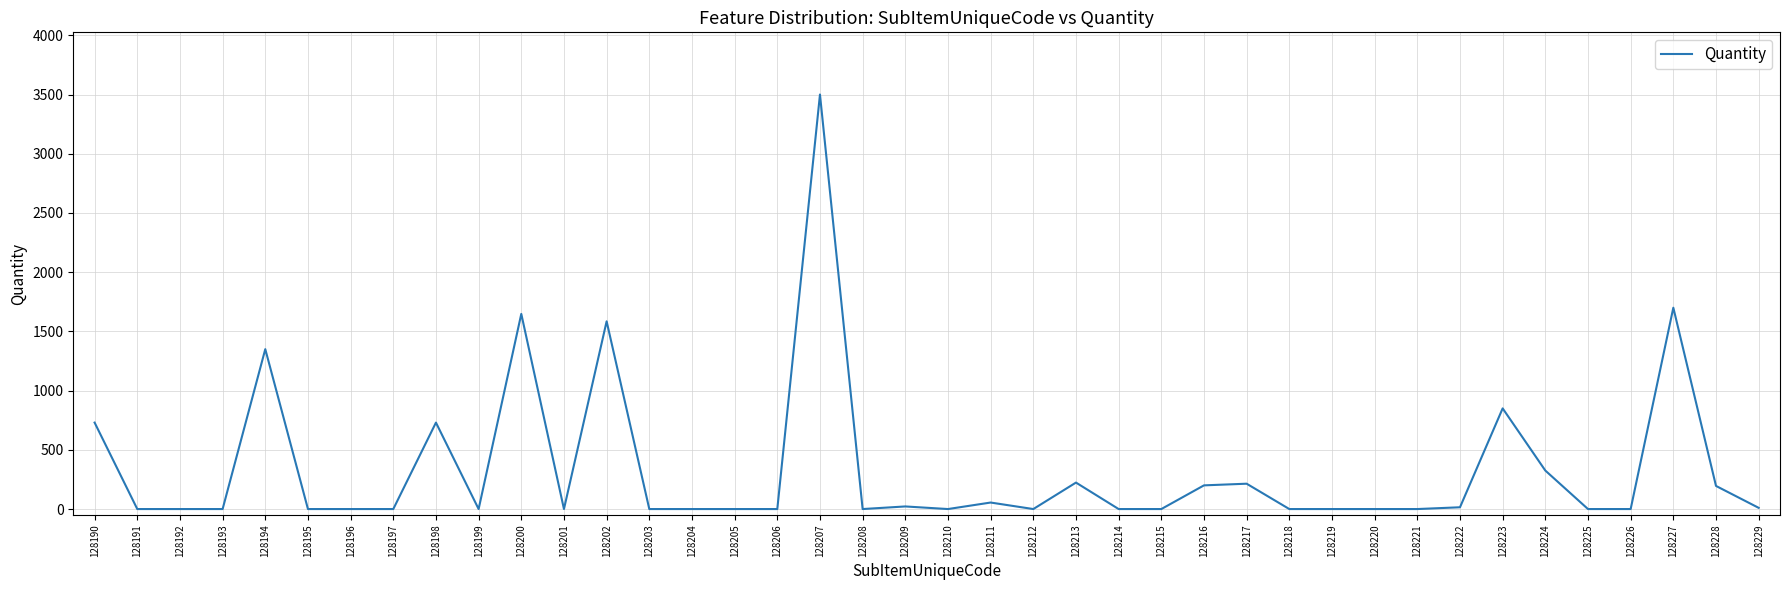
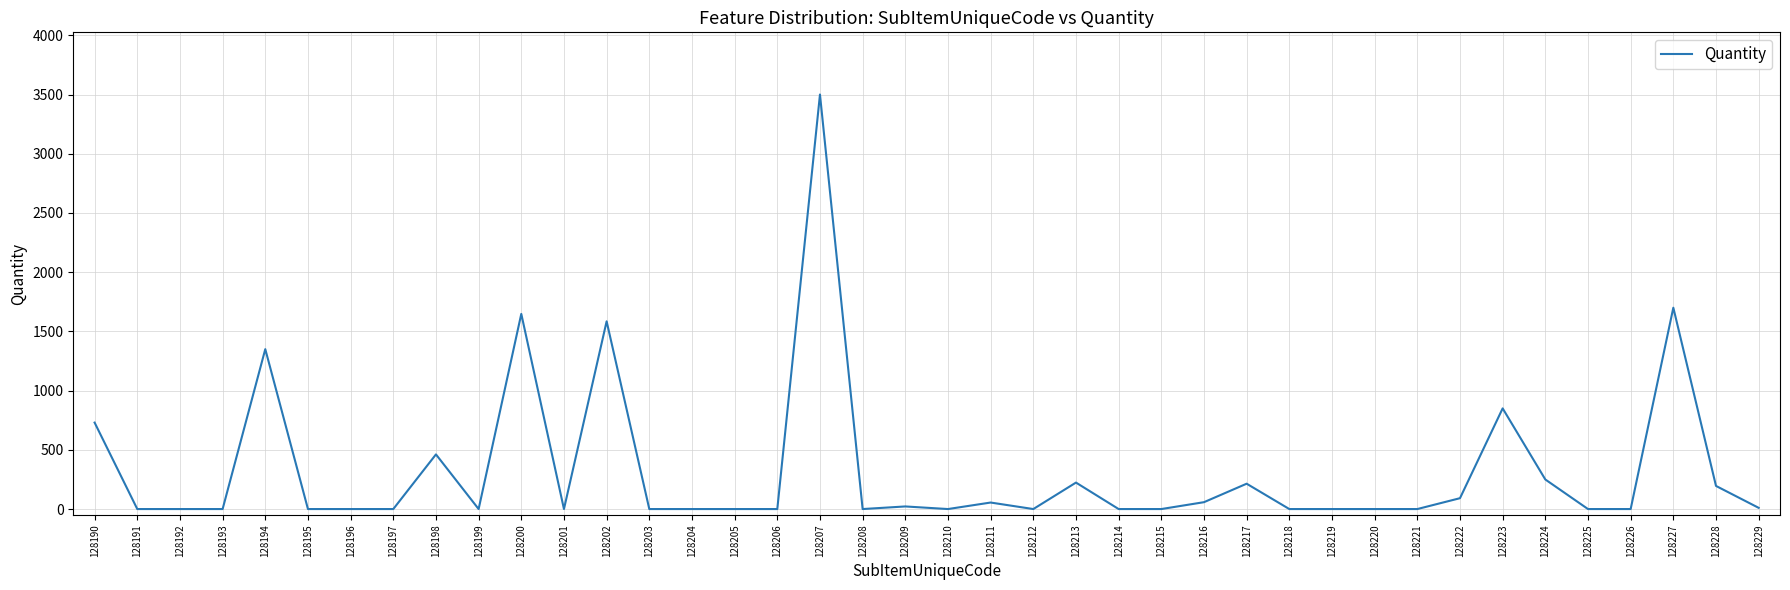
128198: 730 -> 460
128216: 200 -> 60
128222: 20 -> 90
128224: 330 -> 250
